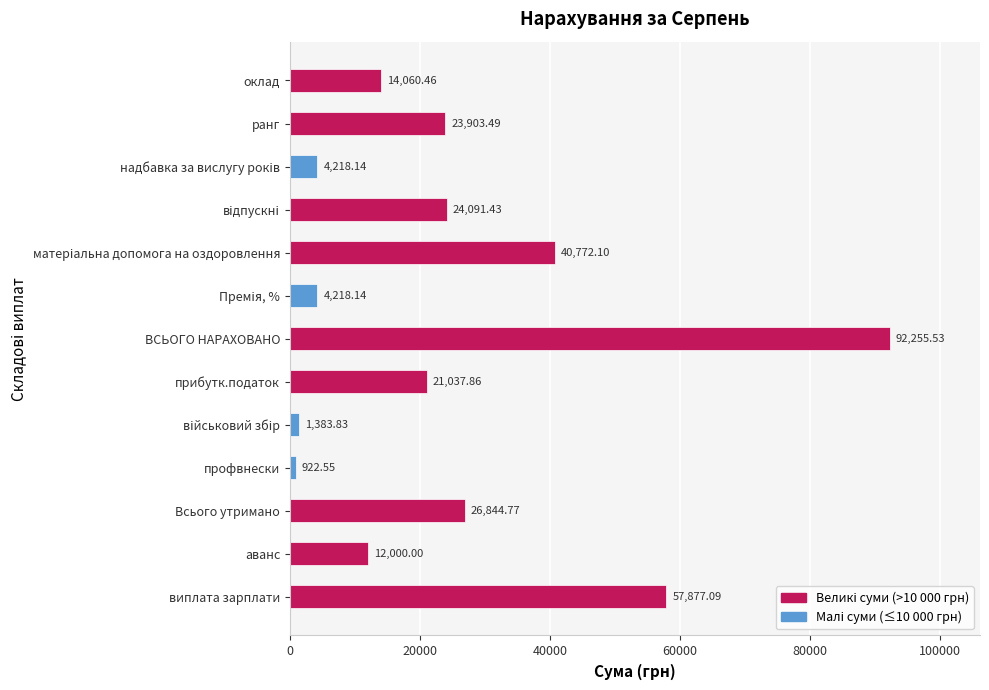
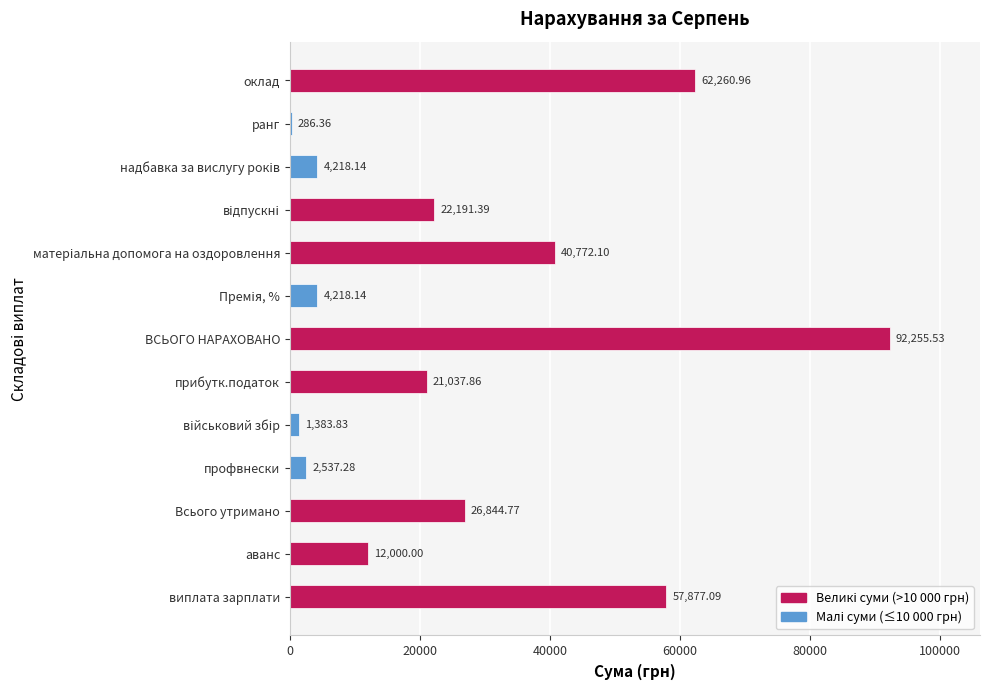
оклад: 14,060.46 -> 62,260.96
ранг: 23,903.49 -> 286.36
відпускні: 24,091.43 -> 22,191.39
профвнески: 922.55 -> 2,537.28
